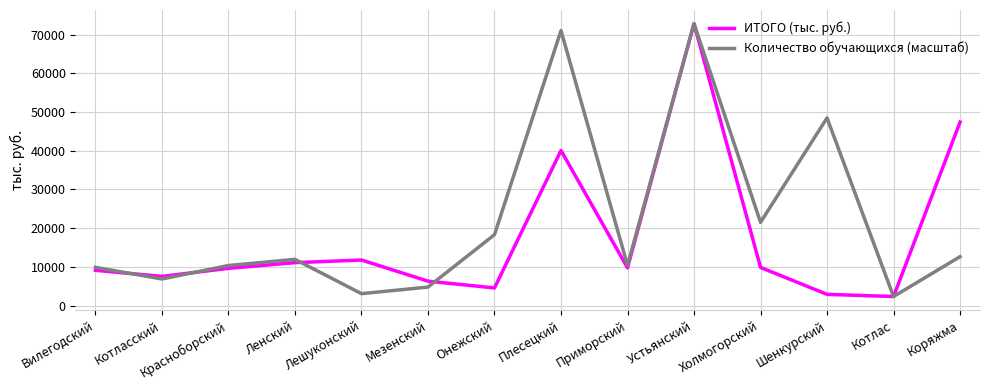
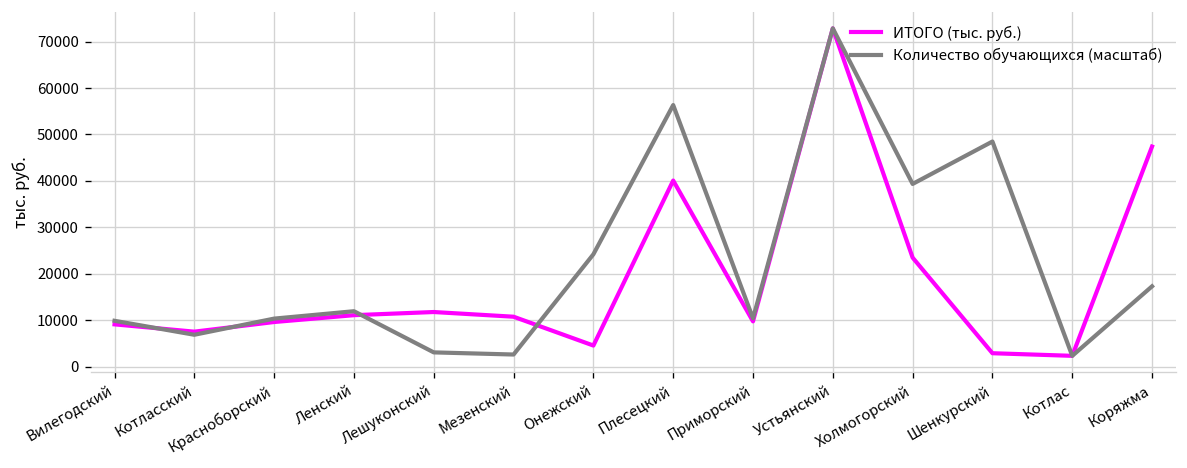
ИТОГО (тыс. руб.), Мезенский: 6000 -> 11000
Количество обучающихся (масштаб), Мезенский: 5000 -> 3000
Количество обучающихся (масштаб), Онежский: 18000 -> 24000
Количество обучающихся (масштаб), Плесецкий: 71000 -> 56000
ИТОГО (тыс. руб.), Холмогорский: 10000 -> 23000
Количество обучающихся (масштаб), Холмогорский: 22000 -> 39000
Количество обучающихся (масштаб), Коряжма: 13000 -> 17000
